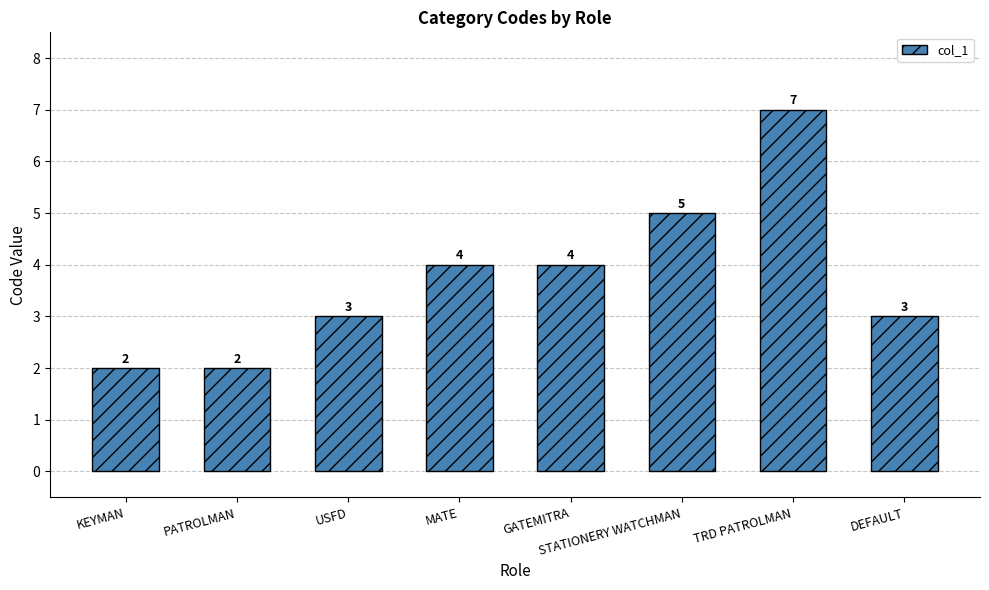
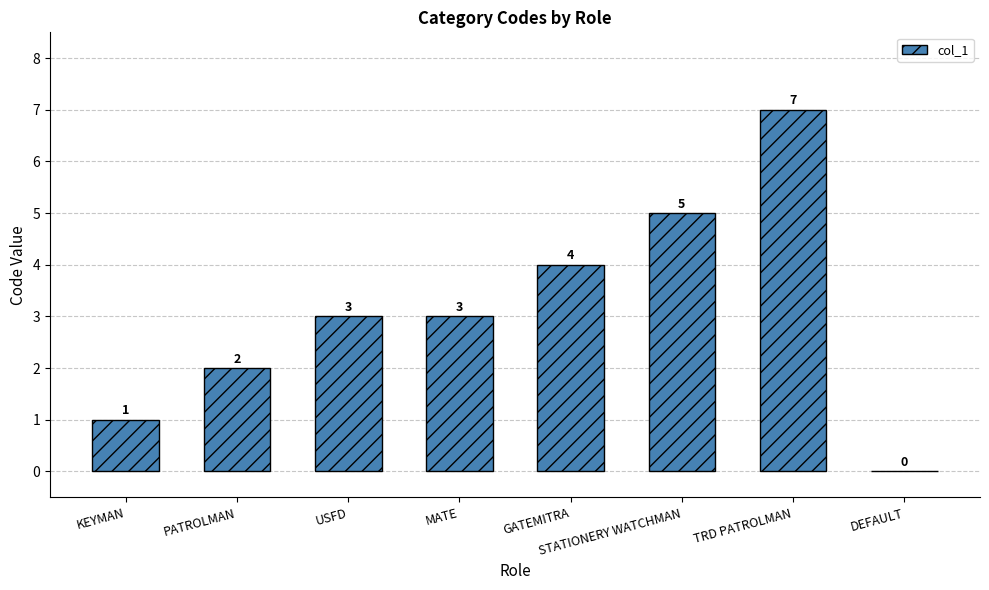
KEYMAN: 2 -> 1
MATE: 4 -> 3
DEFAULT: 3 -> 0
